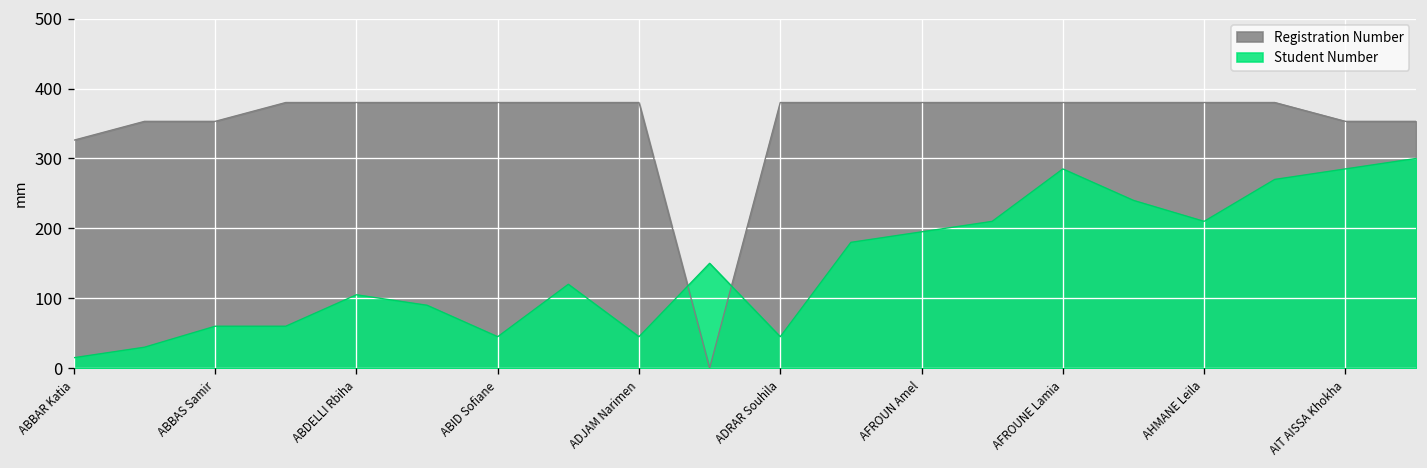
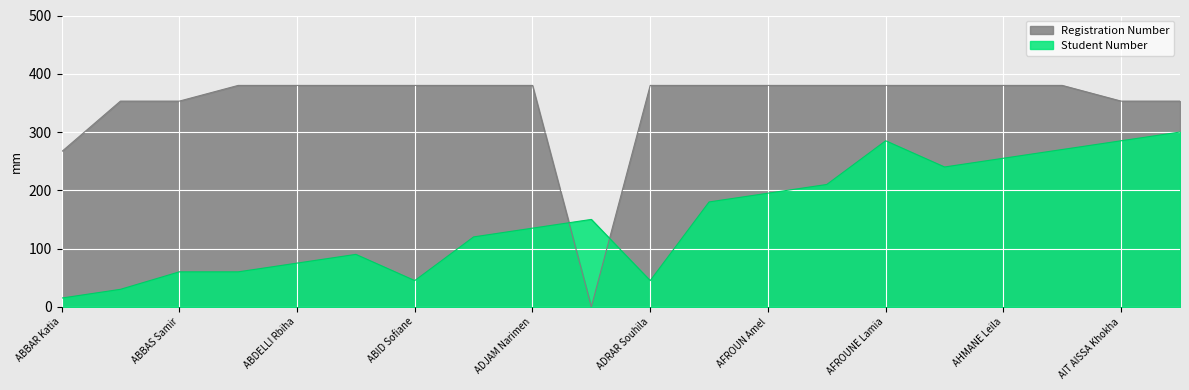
Registration Number, ABBAR Katia: 330 -> 270
Student Number, ABDELLI Rbiha: 110 -> 80
Student Number, ADJAM Narimen: 50 -> 140
Student Number, AHMANE Leila: 210 -> 260
